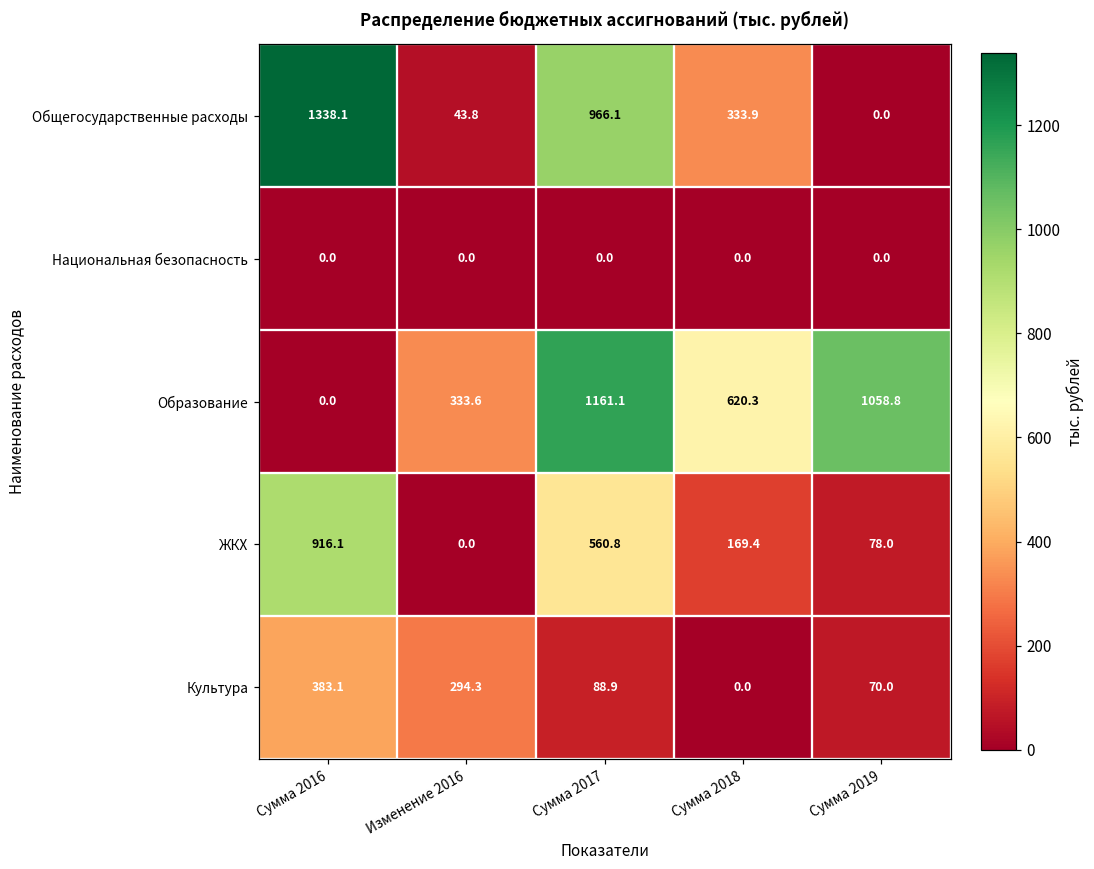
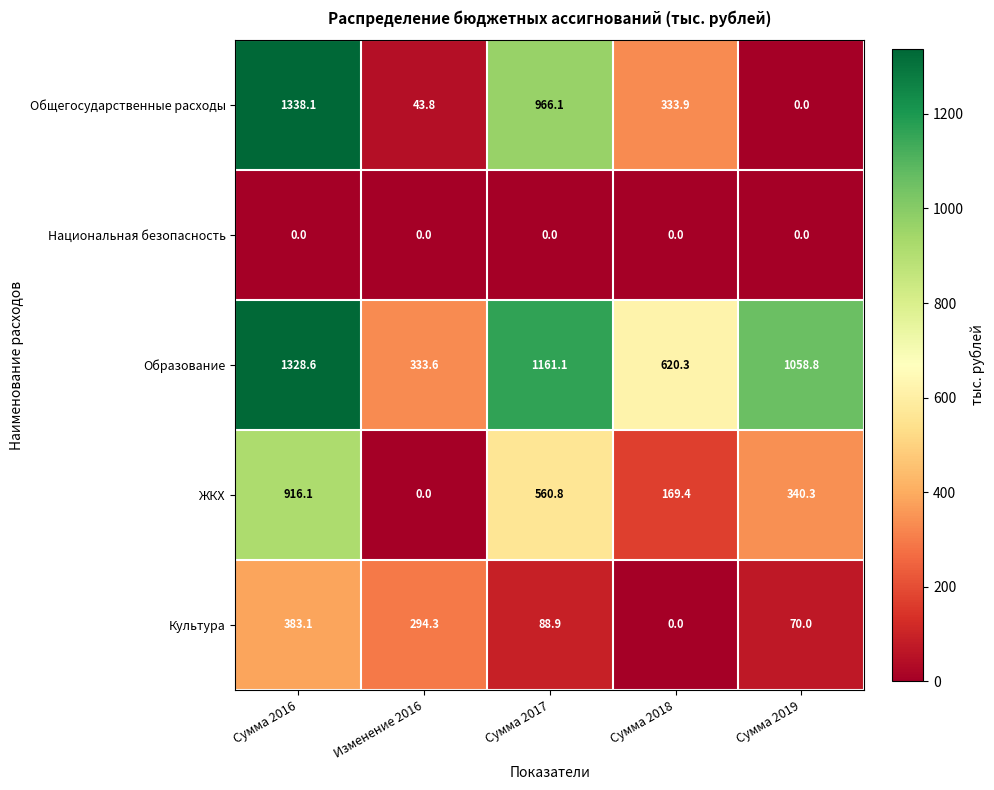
Образование, Сумма 2016: 0.0 -> 1328.6
ЖКХ, Сумма 2019: 78.0 -> 340.3
